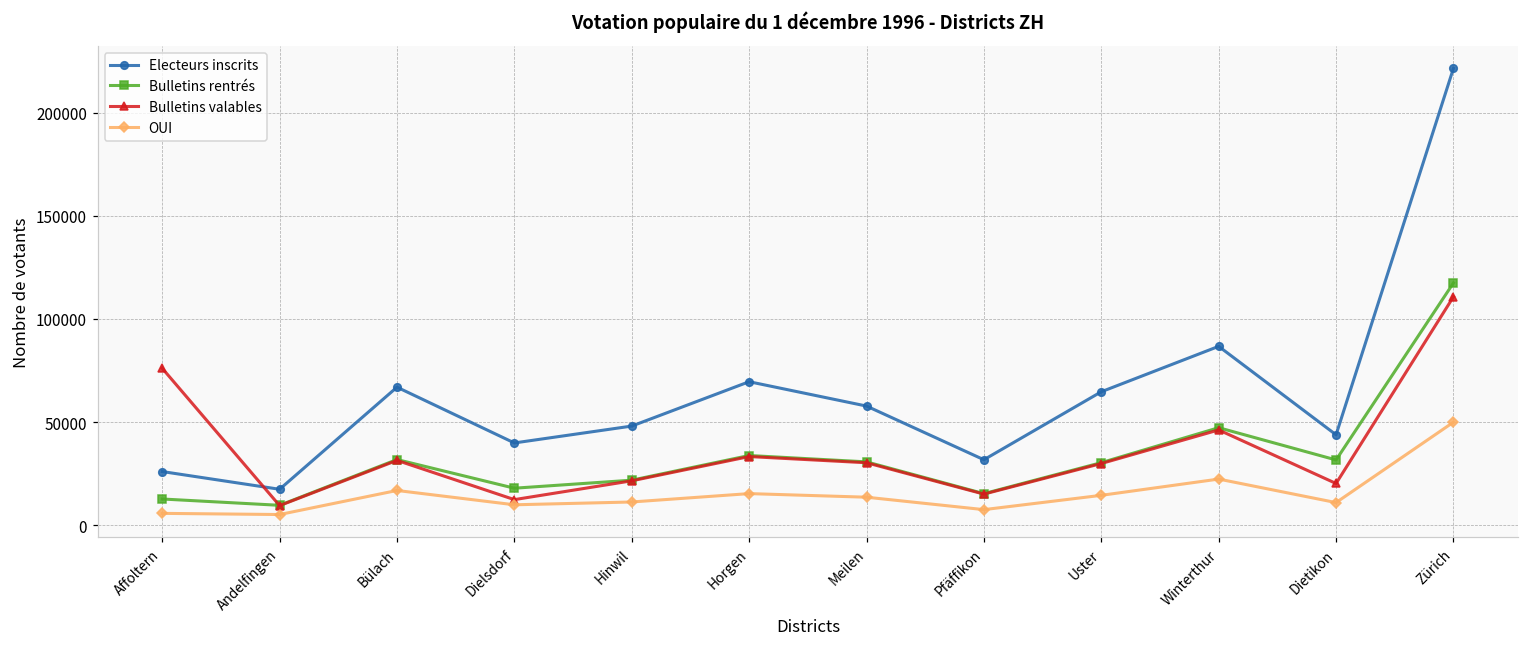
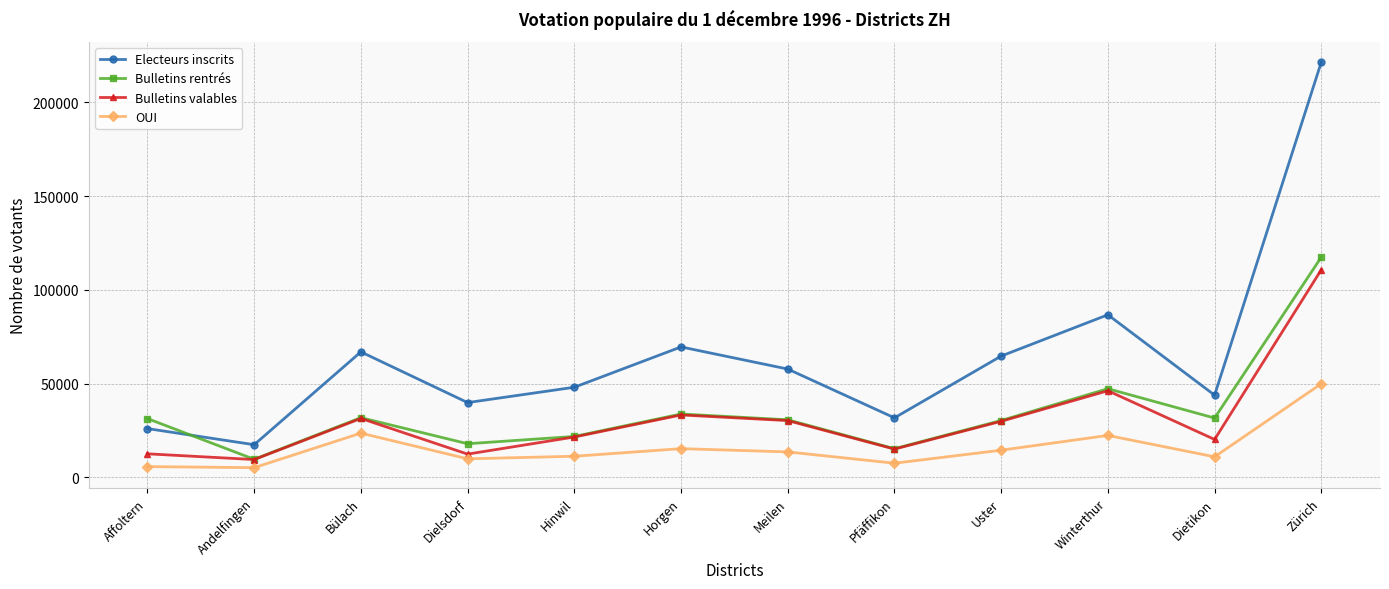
Bulletins rentrés, Affoltern: 13000 -> 31000
Bulletins valables, Affoltern: 76000 -> 13000
OUI, Bülach: 17000 -> 24000
